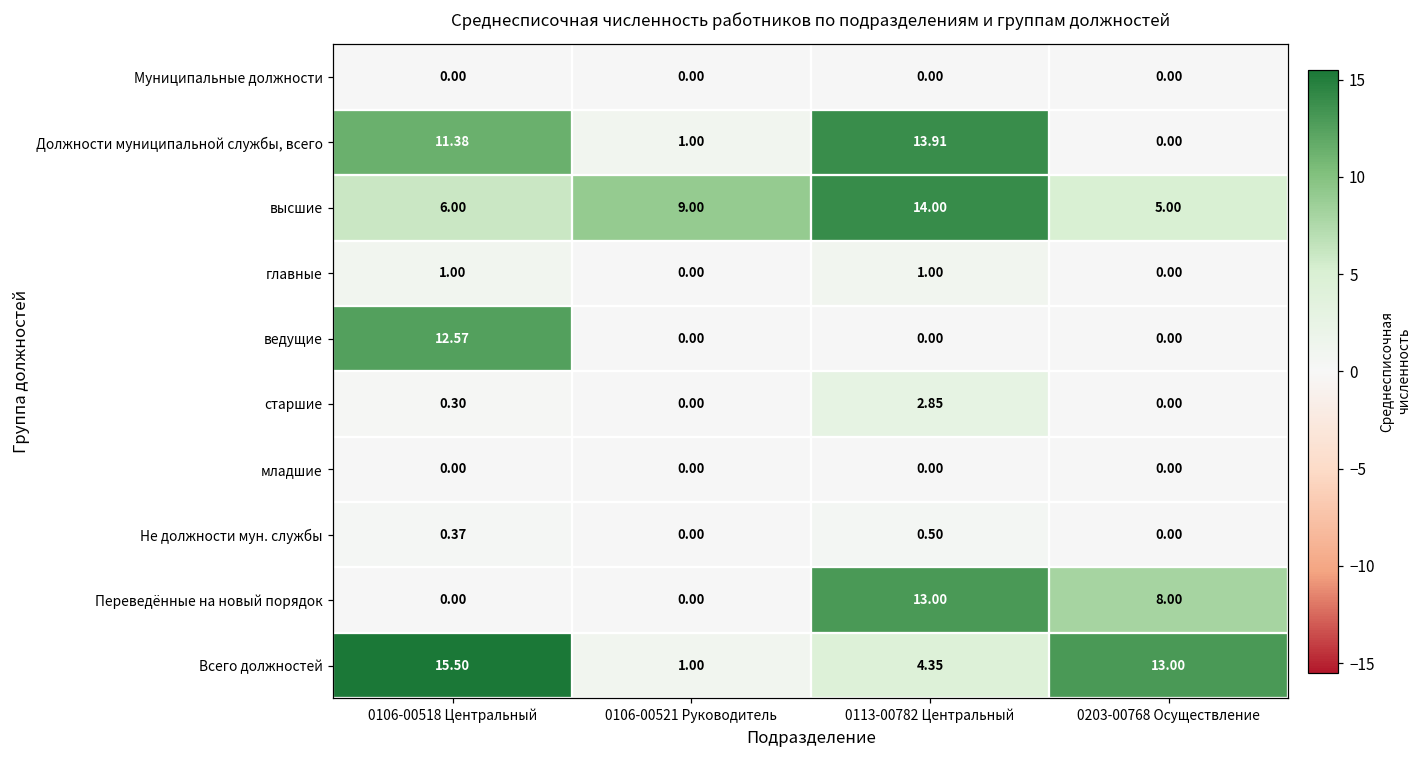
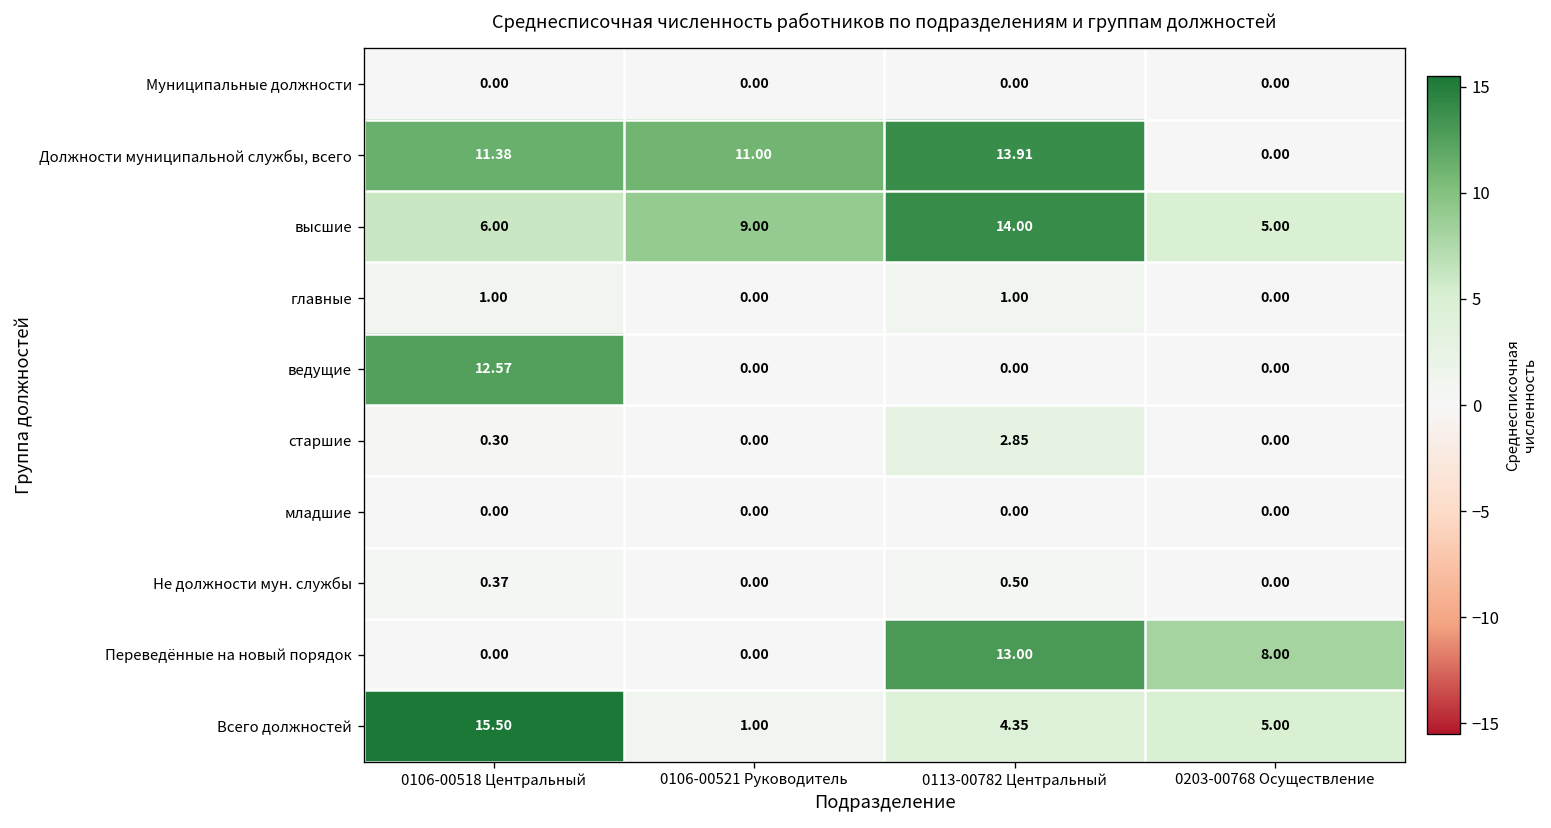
Должности муниципальной службы, всего, 0106-00521 Руководитель: 1.00 -> 11.00
Всего должностей, 0203-00768 Осуществление: 13.00 -> 5.00
